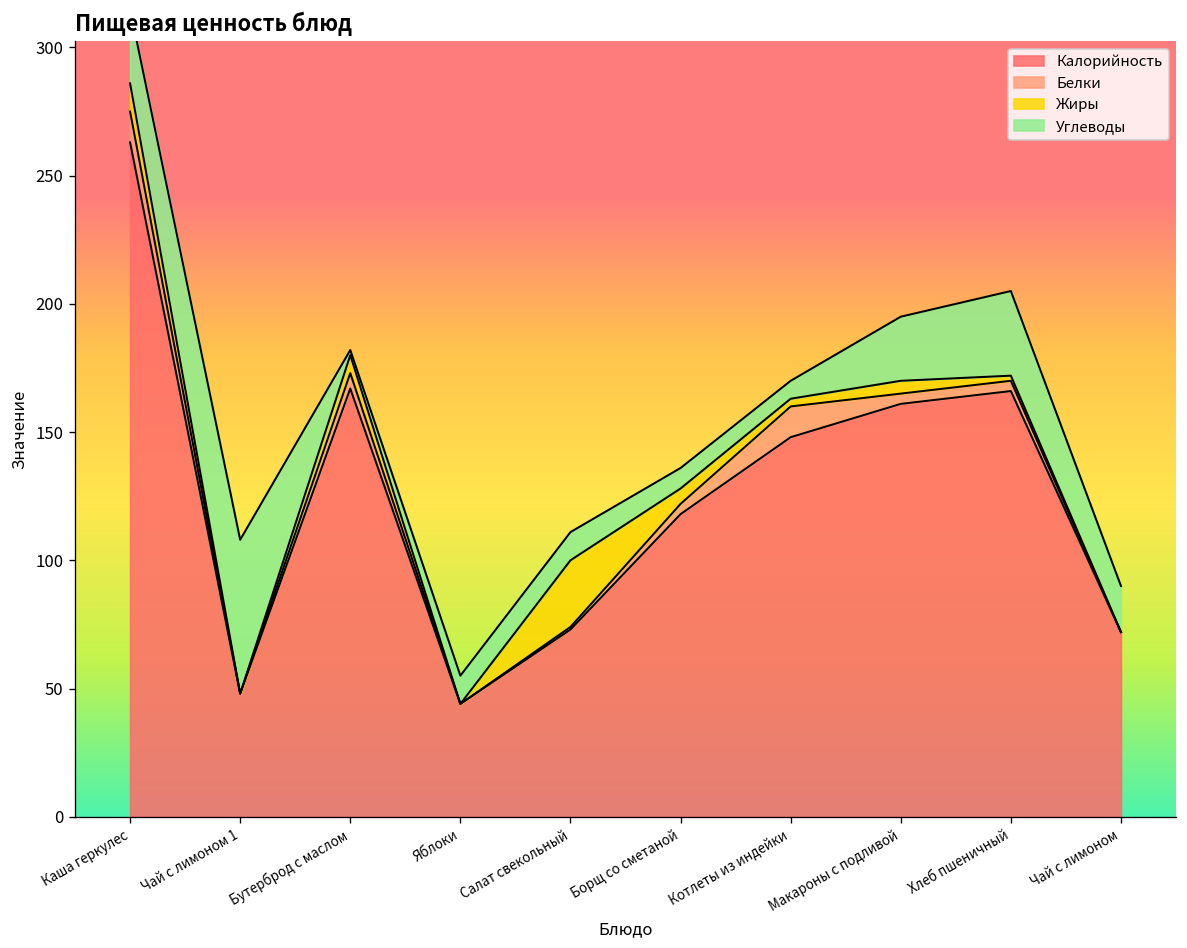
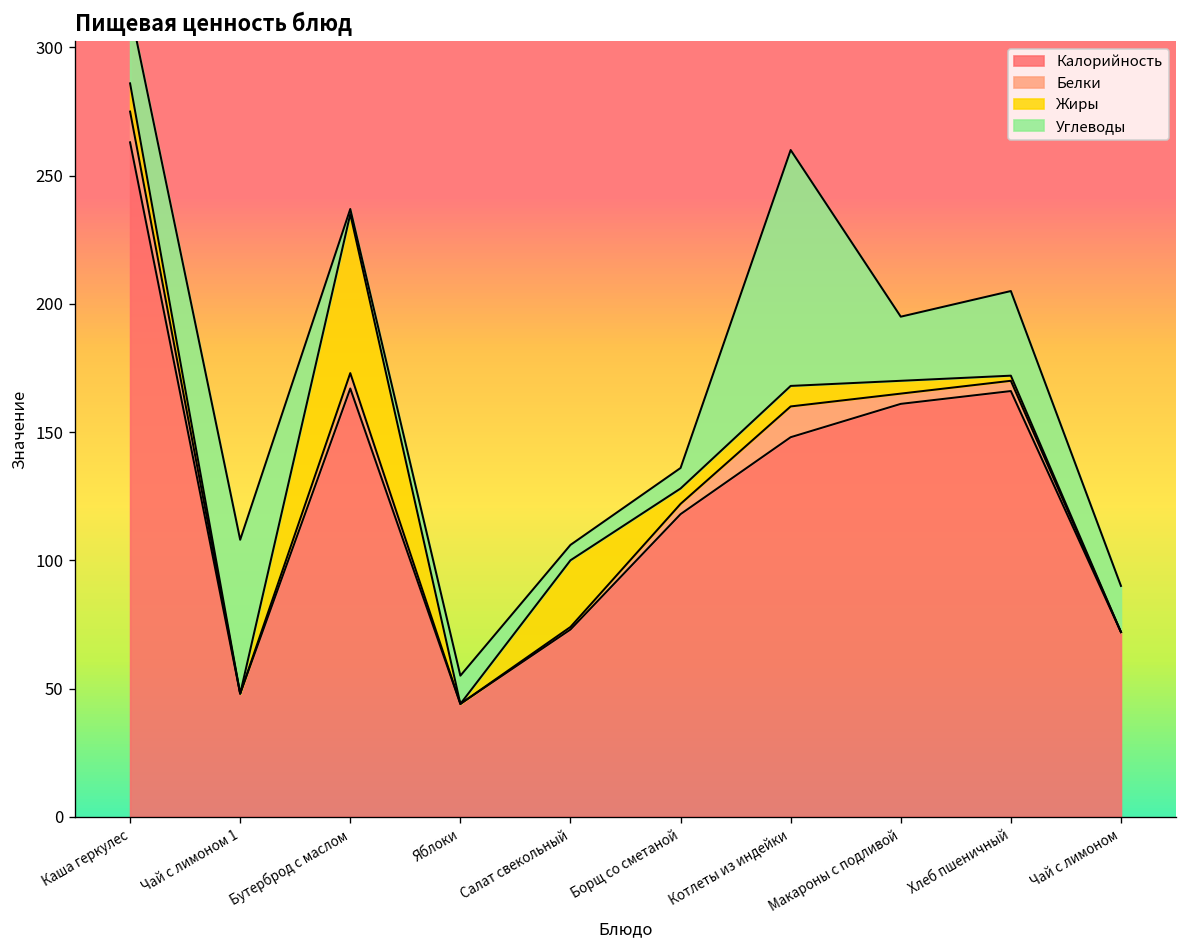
Жиры, Бутерброд с маслом: 7 -> 62
Углеводы, Салат свекольный: 11 -> 6
Жиры, Котлеты из индейки: 3 -> 8
Углеводы, Котлеты из индейки: 7 -> 92
